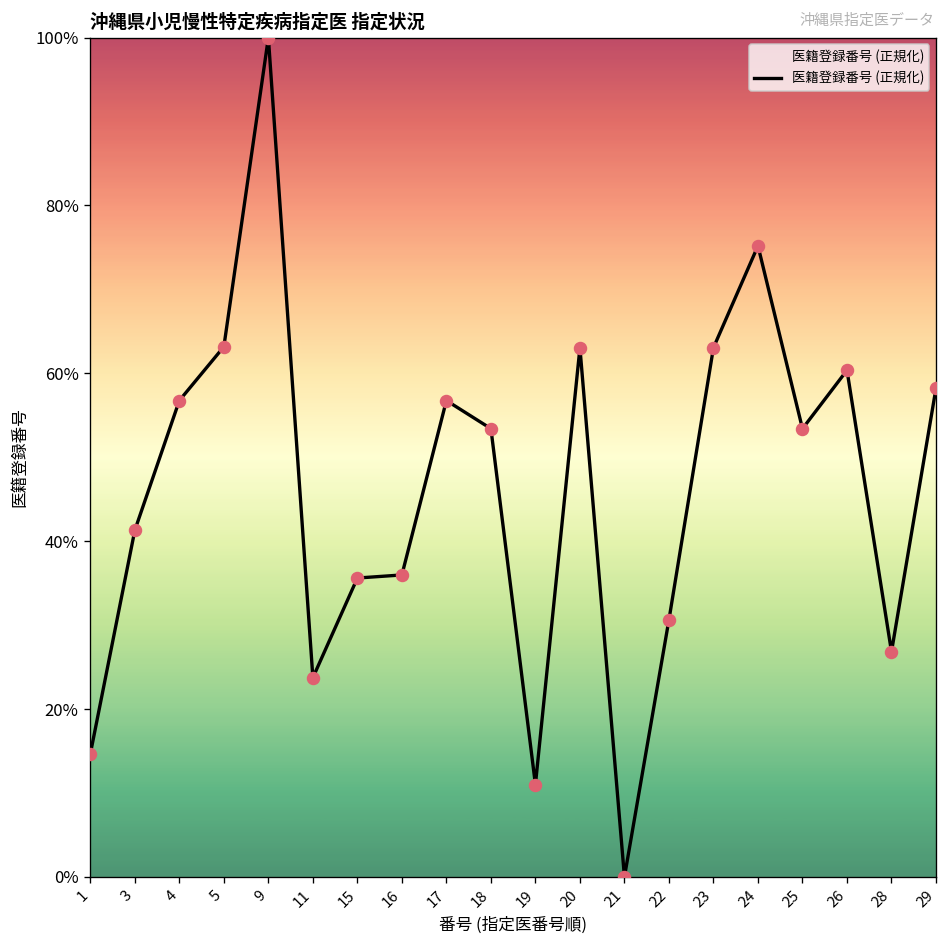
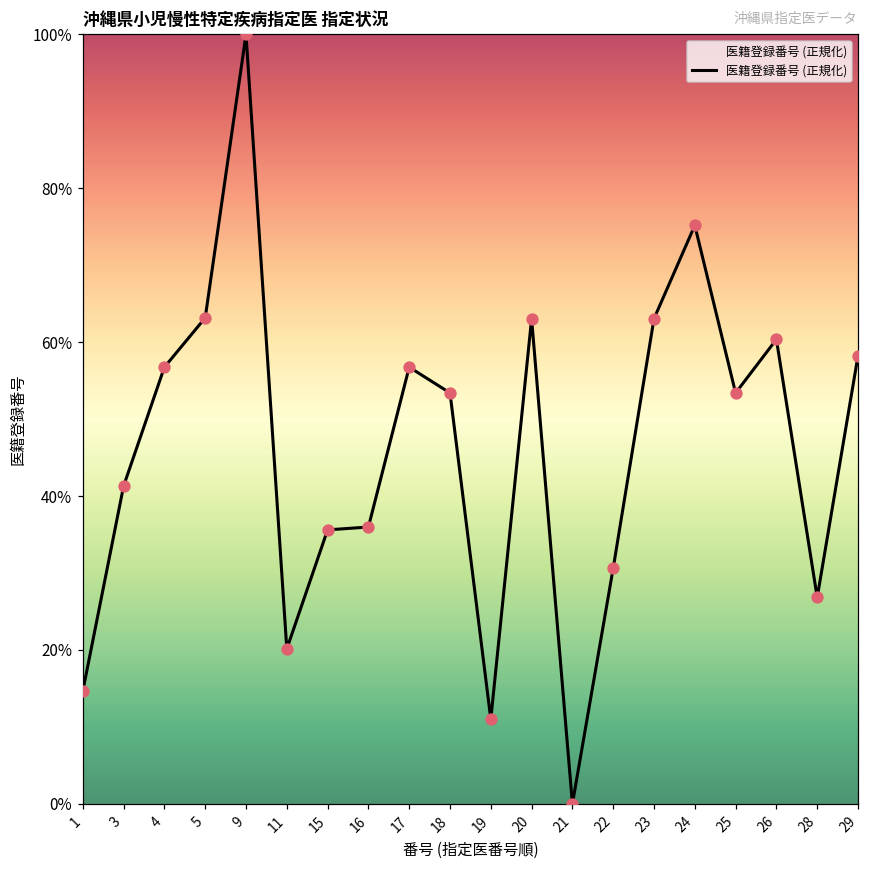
11: 24% -> 20%
